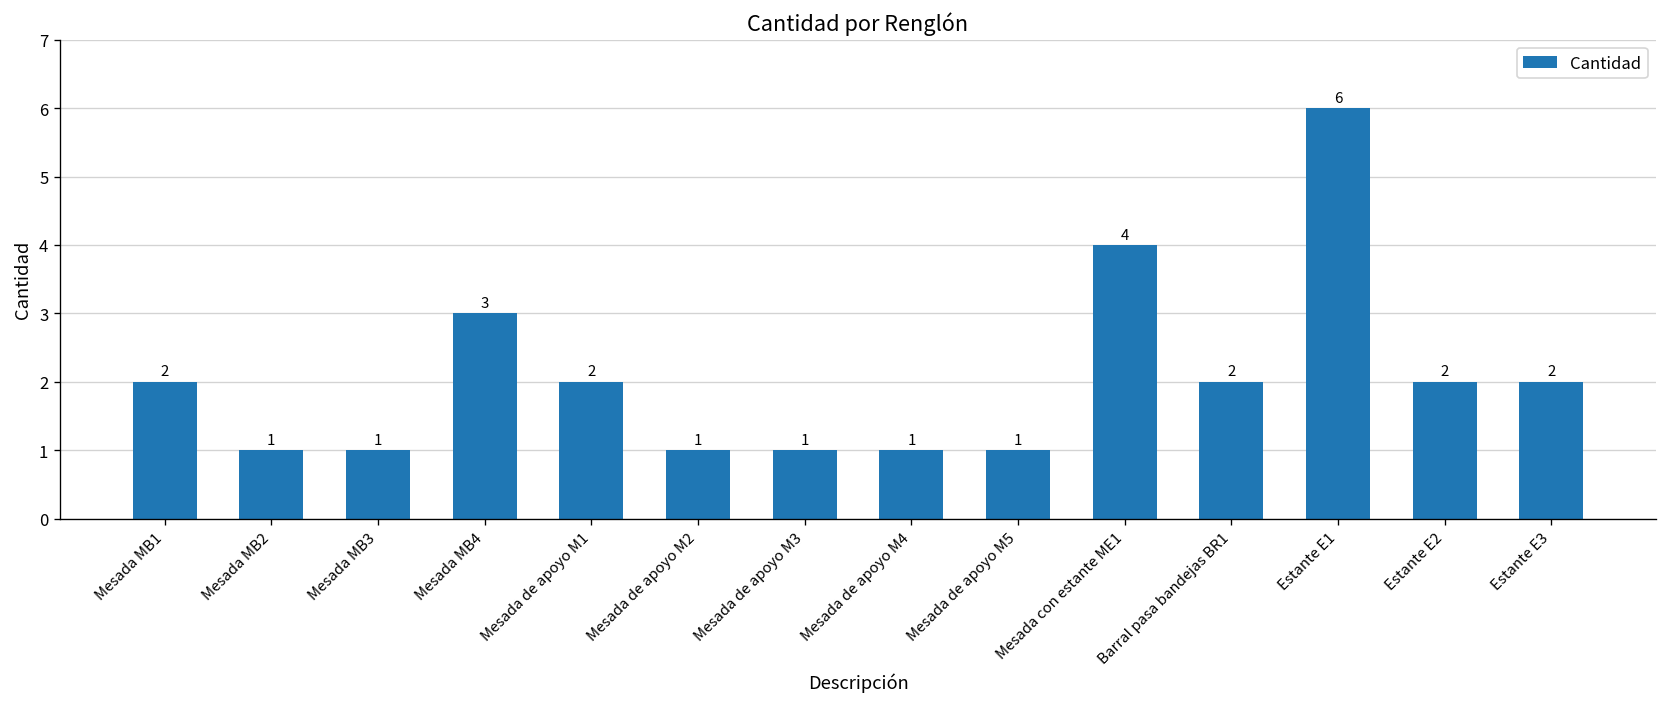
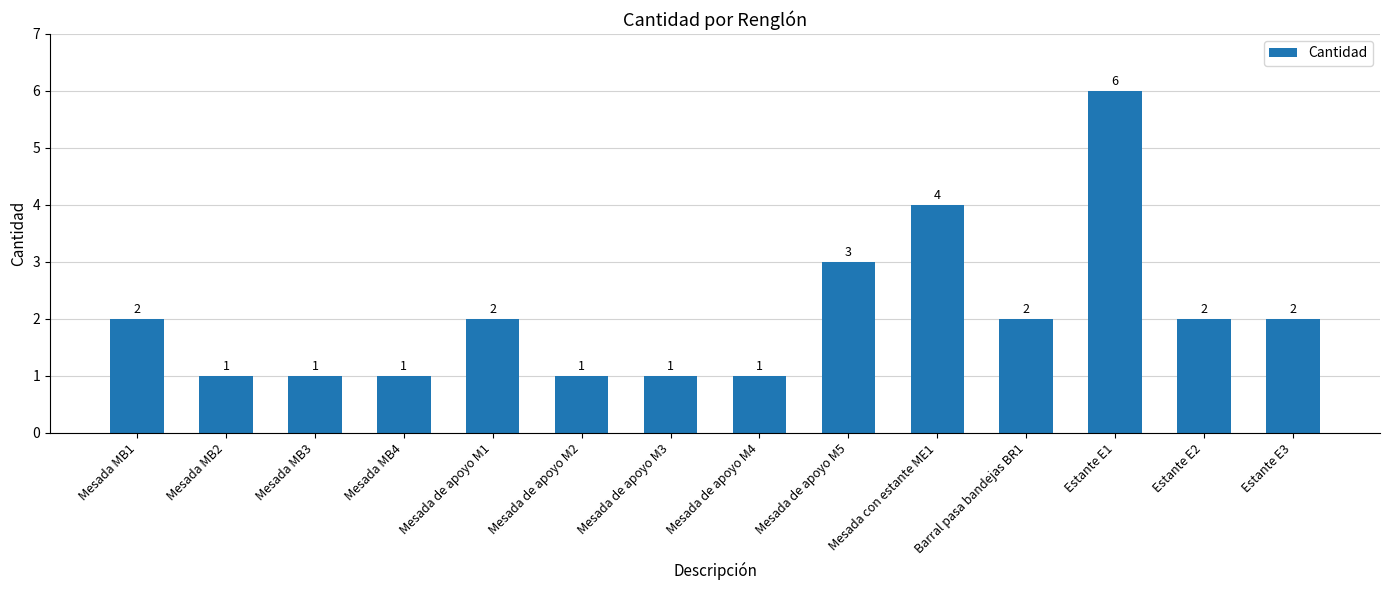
Mesada MB4: 3 -> 1
Mesada de apoyo M5: 1 -> 3
